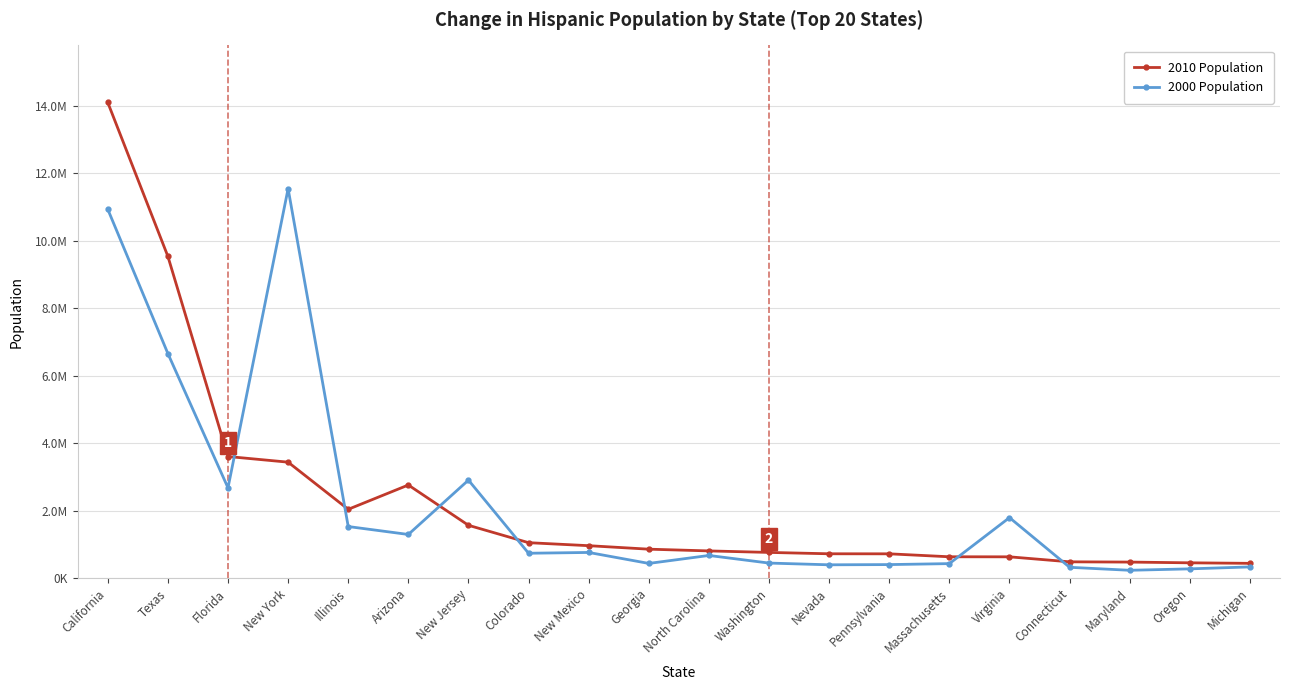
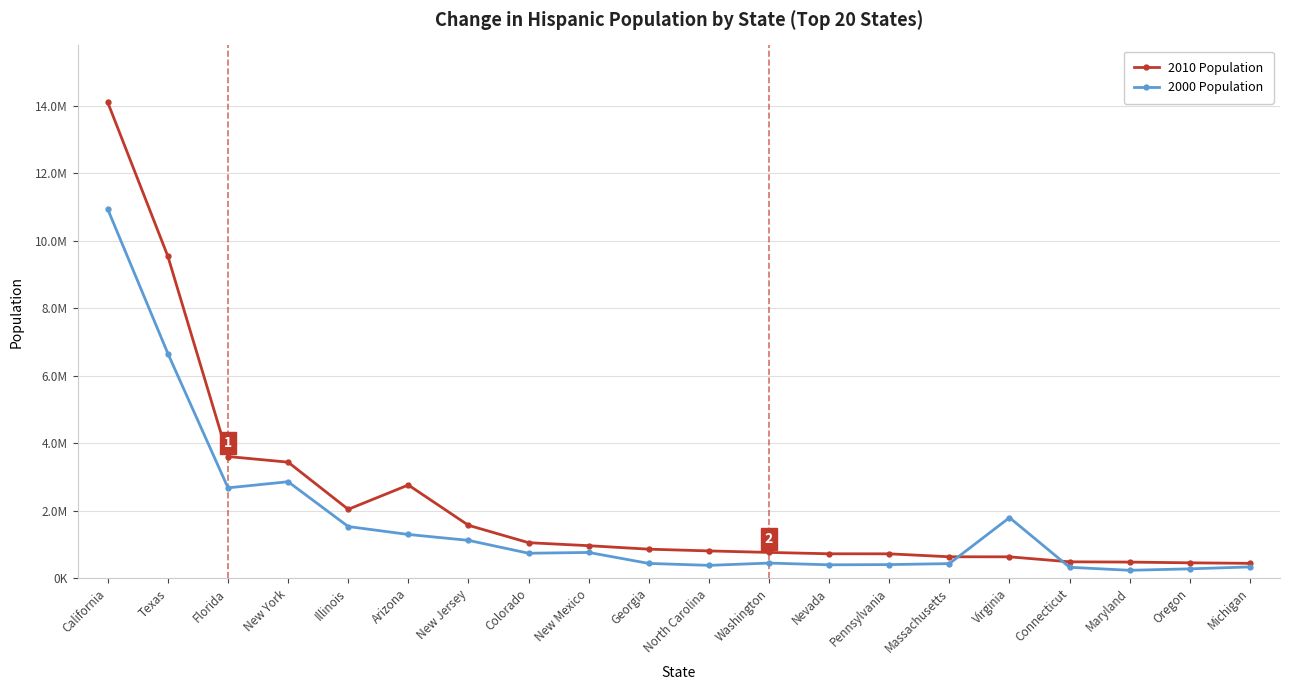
2000 Population, New York: 11500000 -> 2900000
2000 Population, New Jersey: 2900000 -> 1100000
2000 Population, North Carolina: 700000 -> 400000
